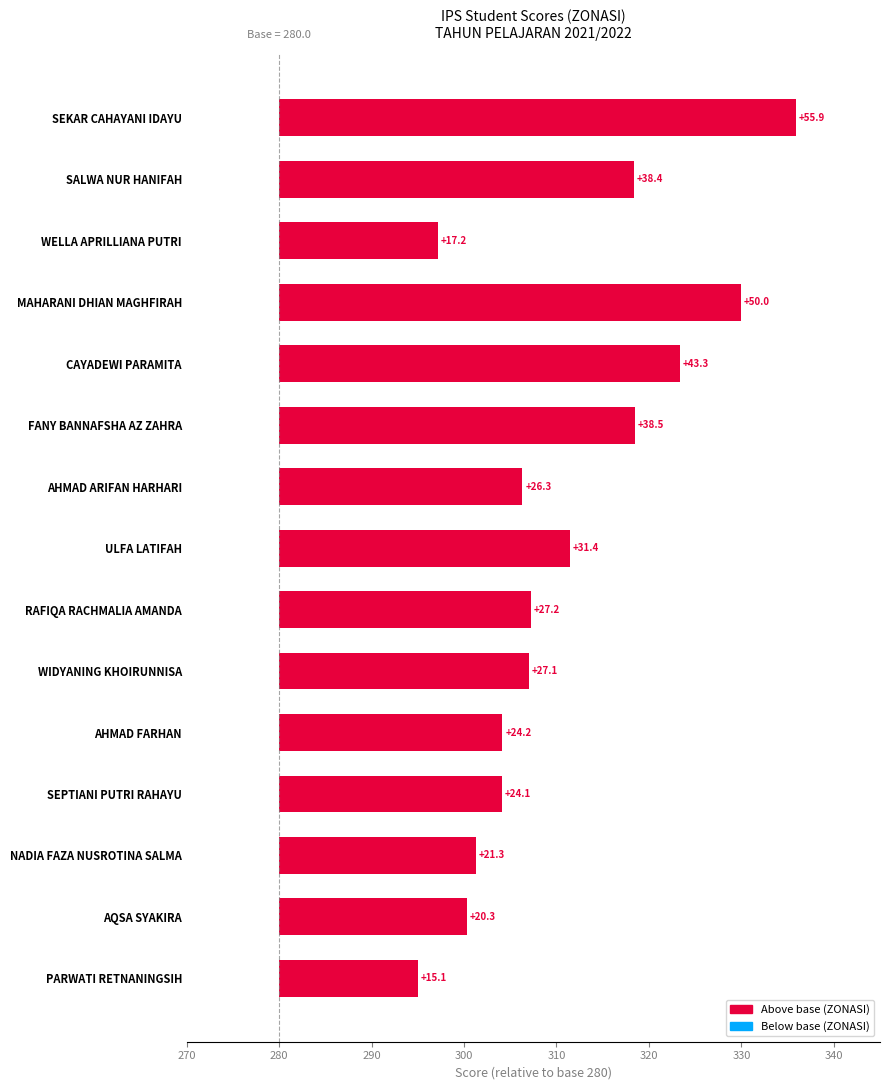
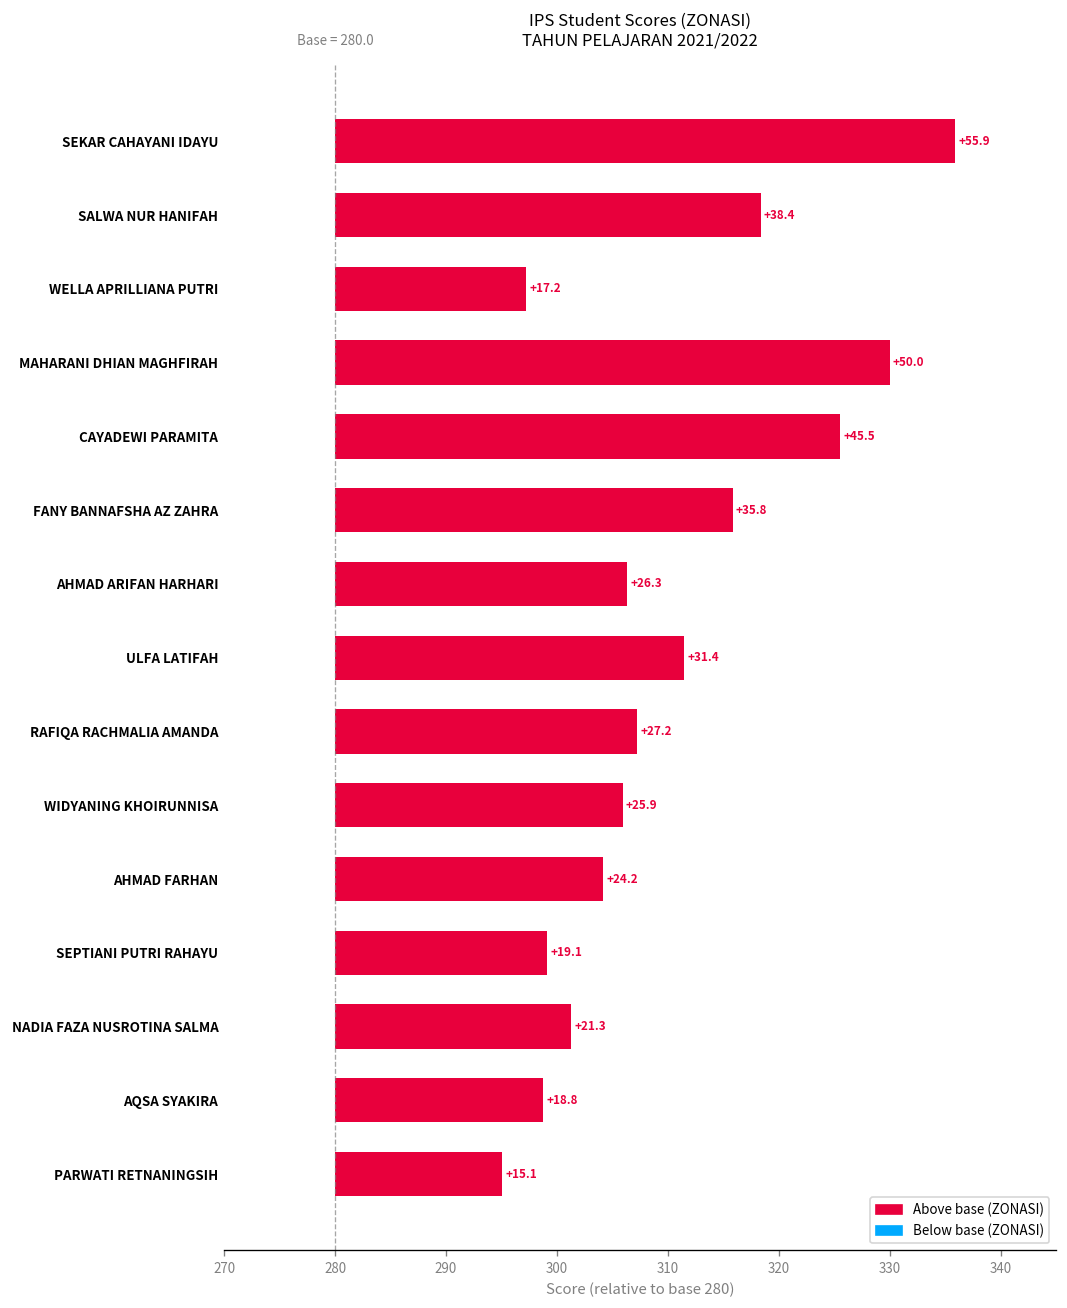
CAYADEWI PARAMITA: +43.3 -> +45.5
FANY BANNAFSHA AZ ZAHRA: +38.5 -> +35.8
WIDYANING KHOIRUNNISA: +27.1 -> +25.9
SEPTIANI PUTRI RAHAYU: +24.1 -> +19.1
AQSA SYAKIRA: +20.3 -> +18.8
